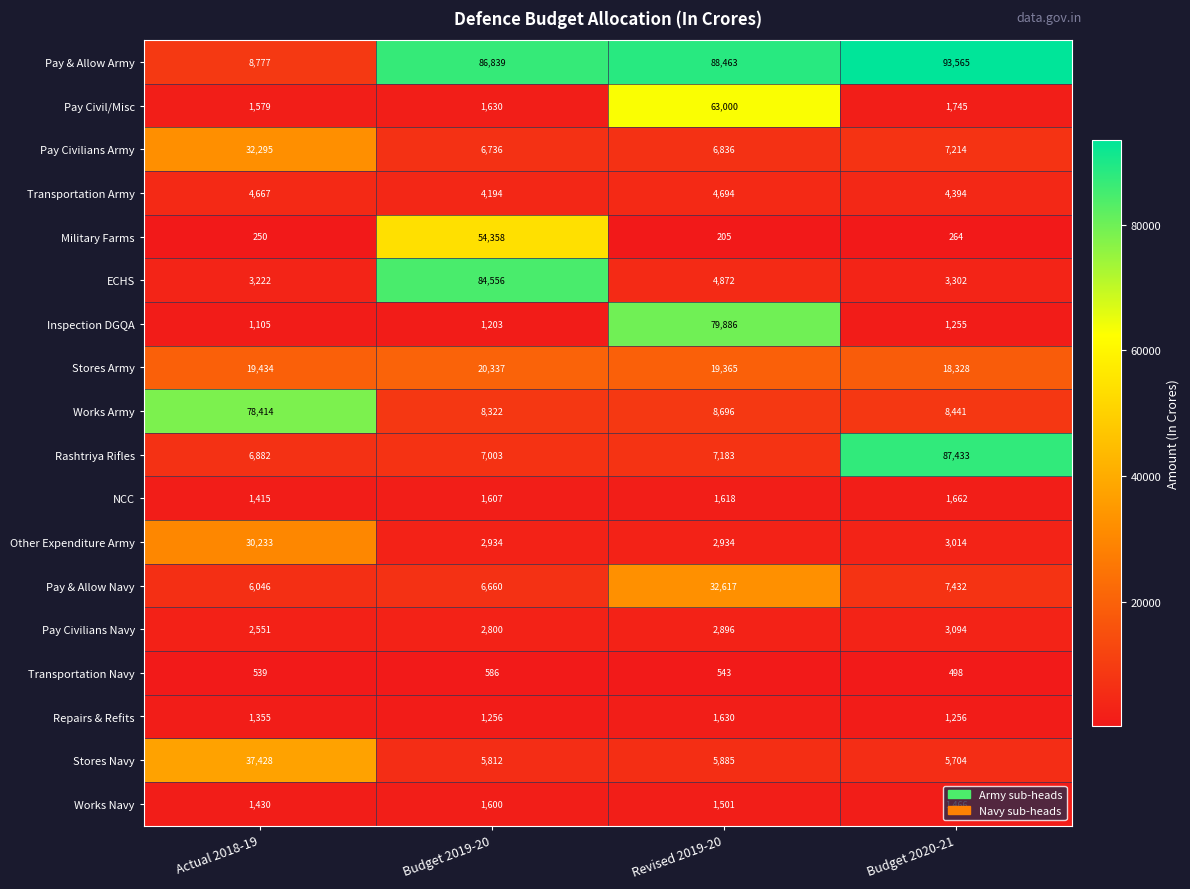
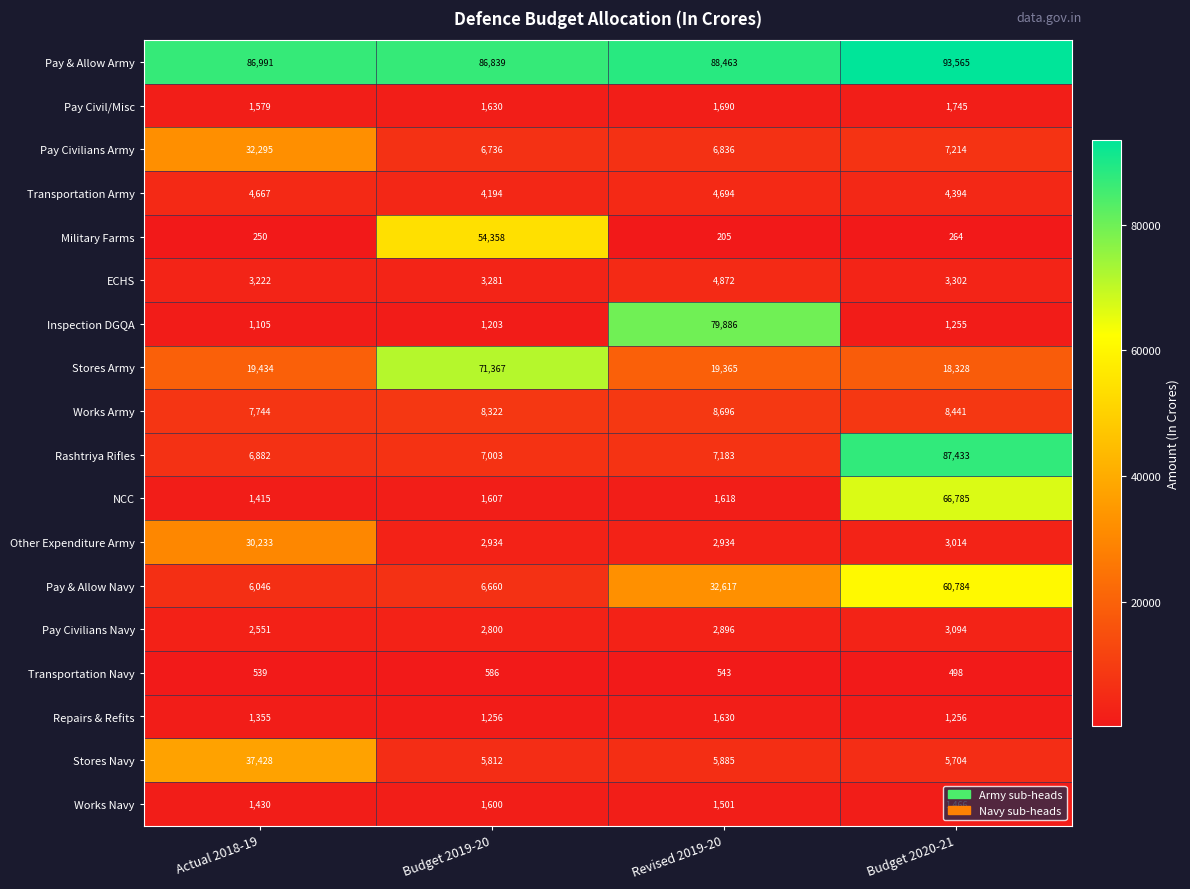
Pay & Allow Army, Actual 2018-19: 8,777 -> 86,991
Pay Civil/Misc, Revised 2019-20: 63,000 -> 1,690
ECHS, Budget 2019-20: 84,556 -> 3,281
Stores Army, Budget 2019-20: 20,337 -> 71,367
Works Army, Actual 2018-19: 78,414 -> 7,744
NCC, Budget 2020-21: 1,662 -> 66,785
Pay & Allow Navy, Budget 2020-21: 7,432 -> 60,784
